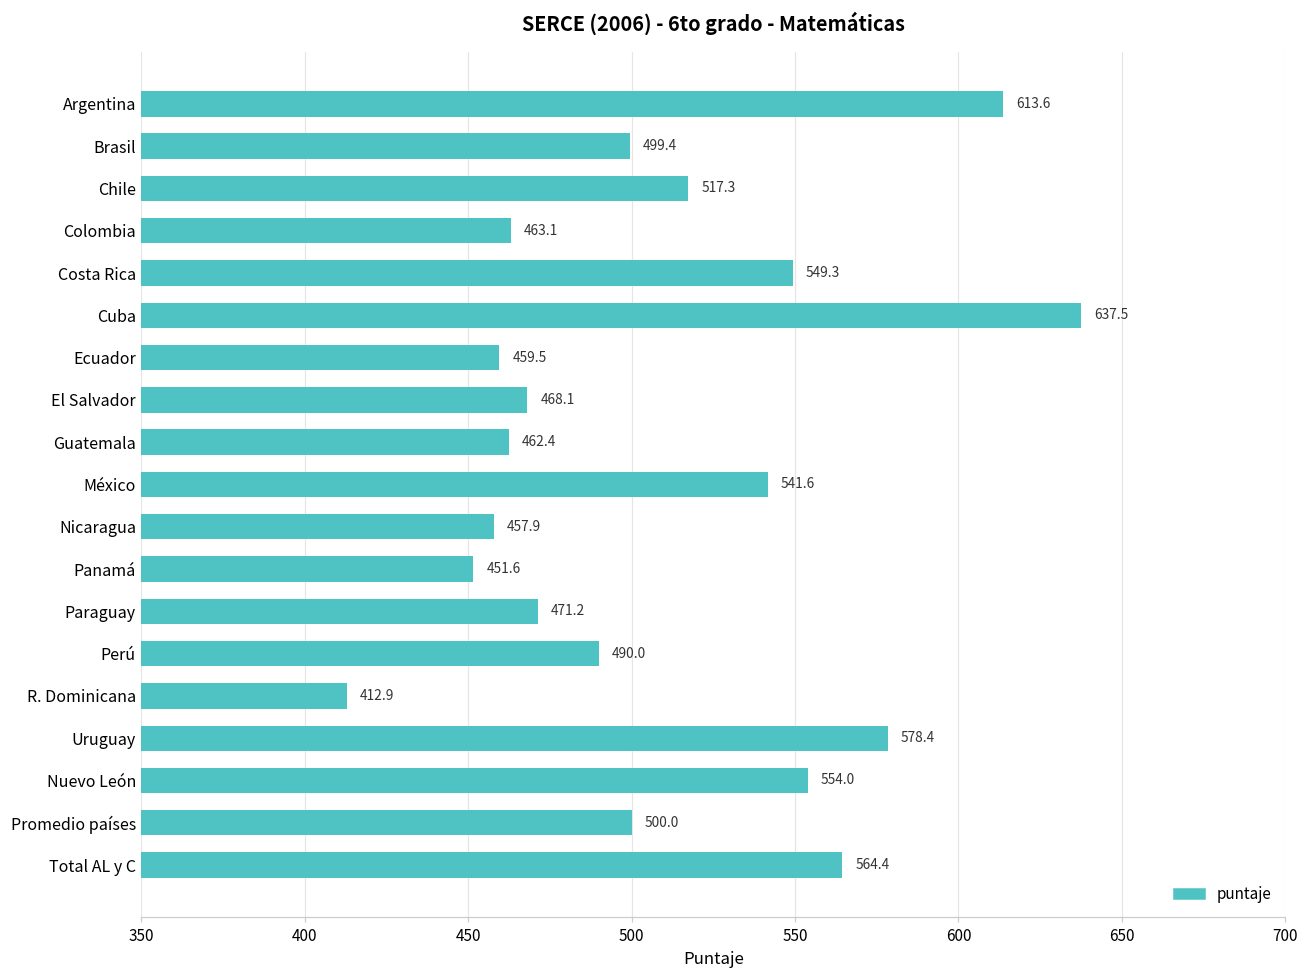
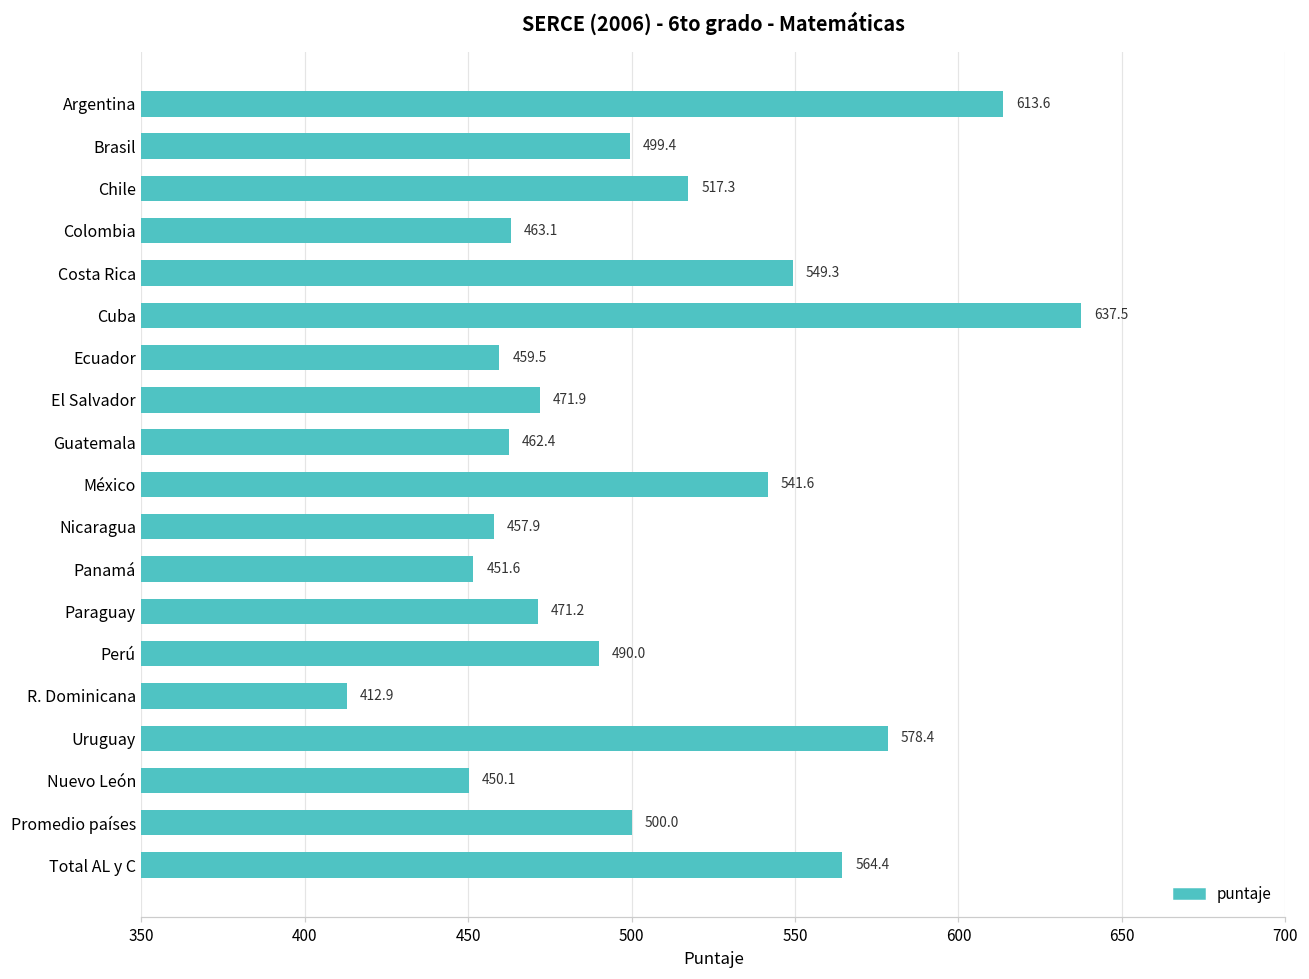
El Salvador: 468.1 -> 471.9
Nuevo León: 554.0 -> 450.1
